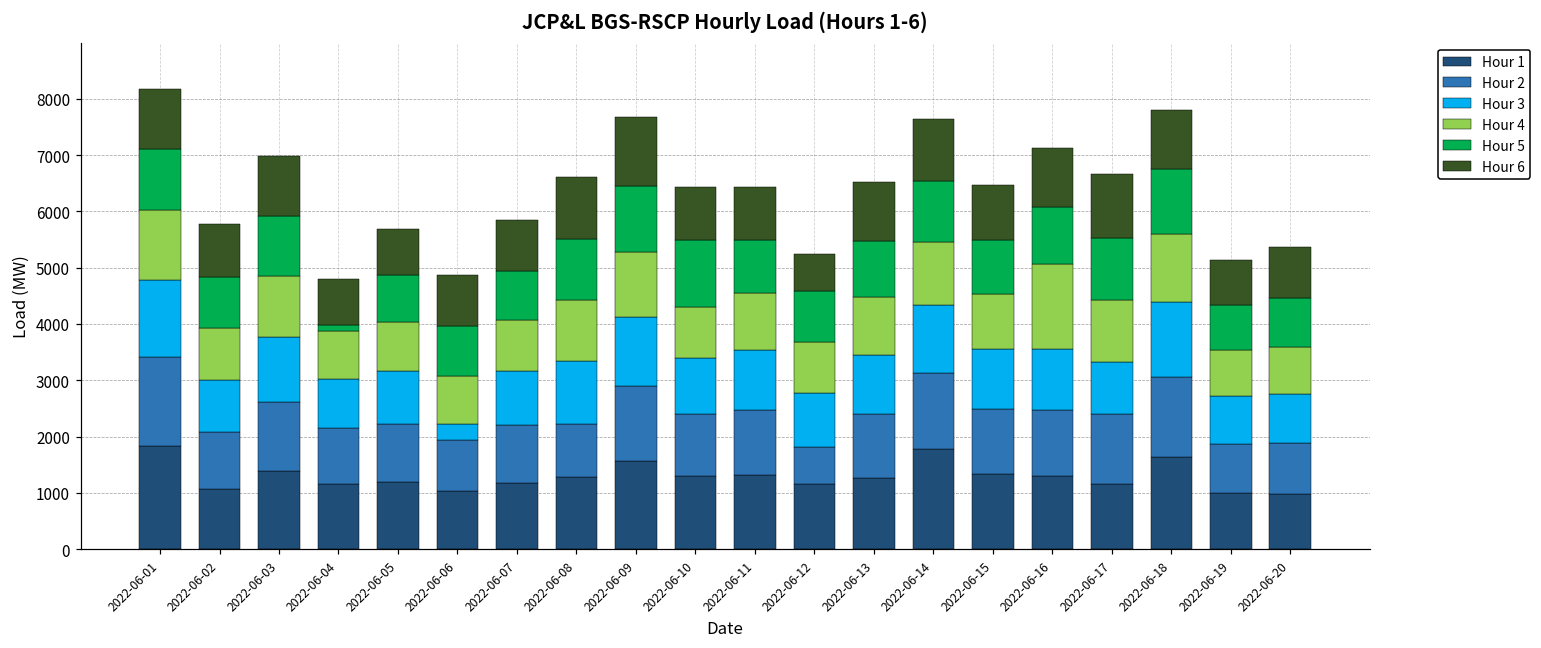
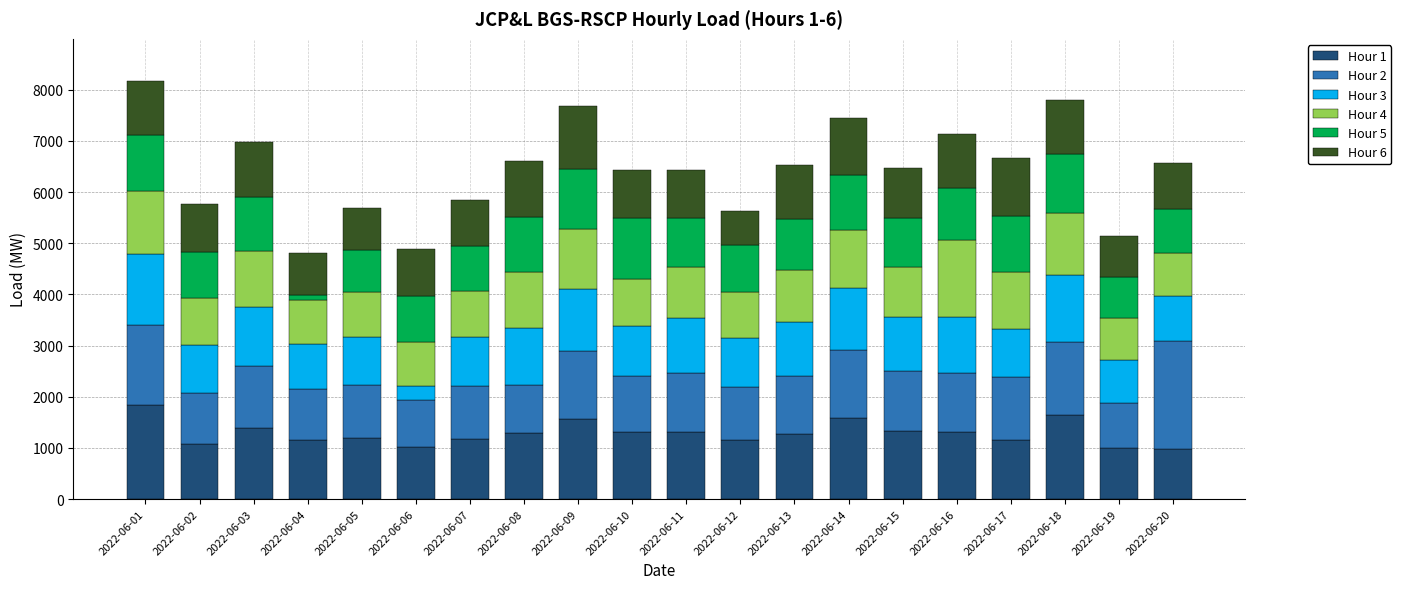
Hour 2, 2022-06-12: 700 -> 1000
Hour 1, 2022-06-14: 1800 -> 1600
Hour 2, 2022-06-20: 900 -> 2100
